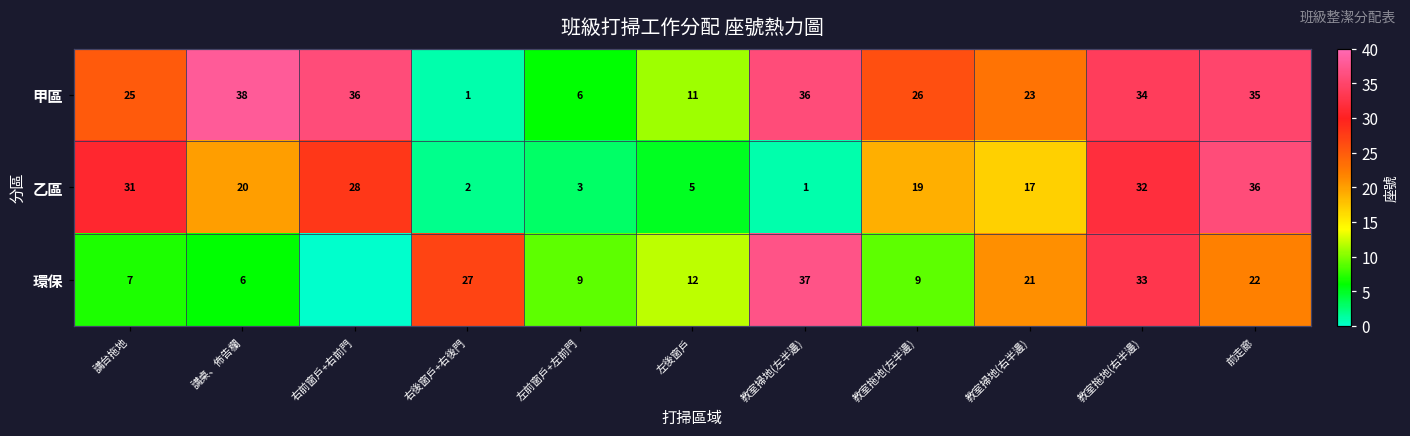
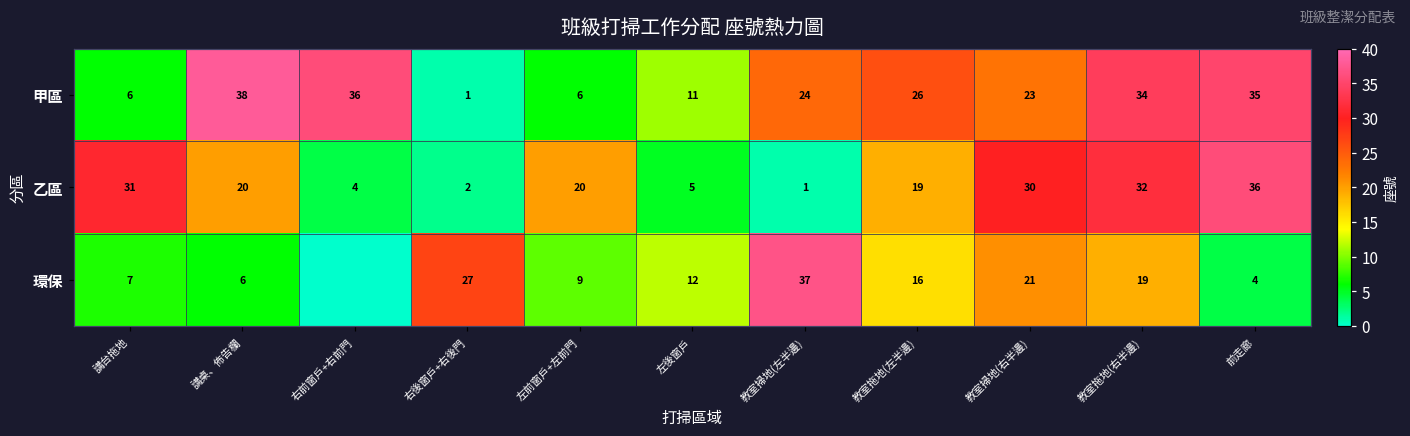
甲區, 講台拖地: 25 -> 6
甲區, 教室掃地(左半邊): 36 -> 24
乙區, 右前窗戶+右前門: 28 -> 4
乙區, 左前窗戶+左前門: 3 -> 20
乙區, 教室掃地(右半邊): 17 -> 30
環保, 教室拖地(左半邊): 9 -> 16
環保, 教室拖地(右半邊): 33 -> 19
環保, 前走廊: 22 -> 4
